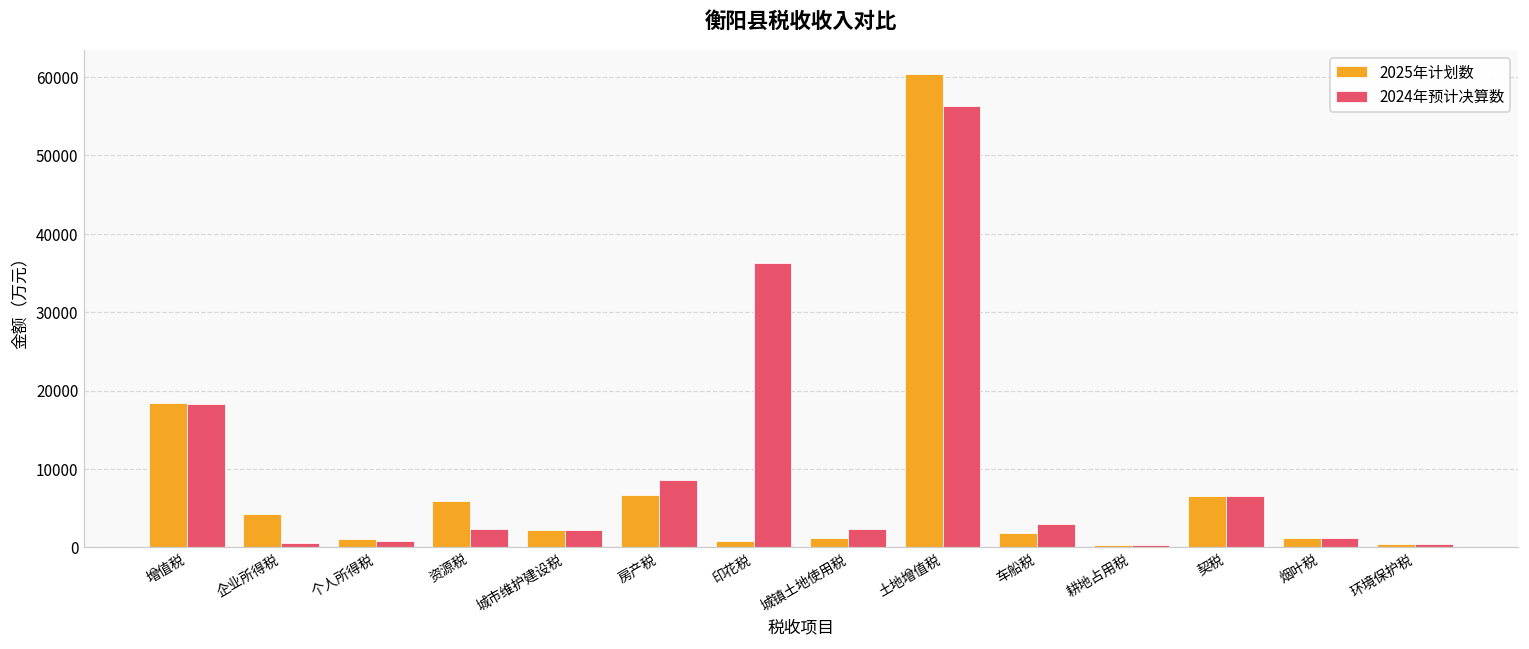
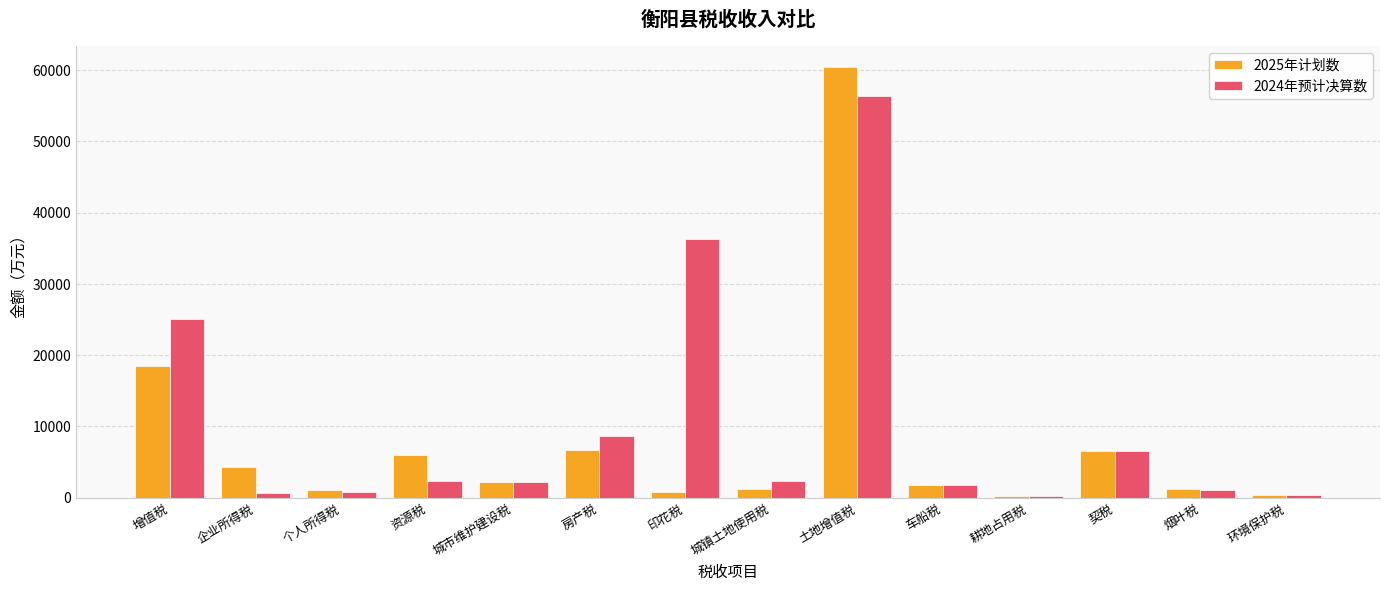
2024年预计决算数, 增值税: 18000 -> 25000
2024年预计决算数, 车船税: 3000 -> 2000
